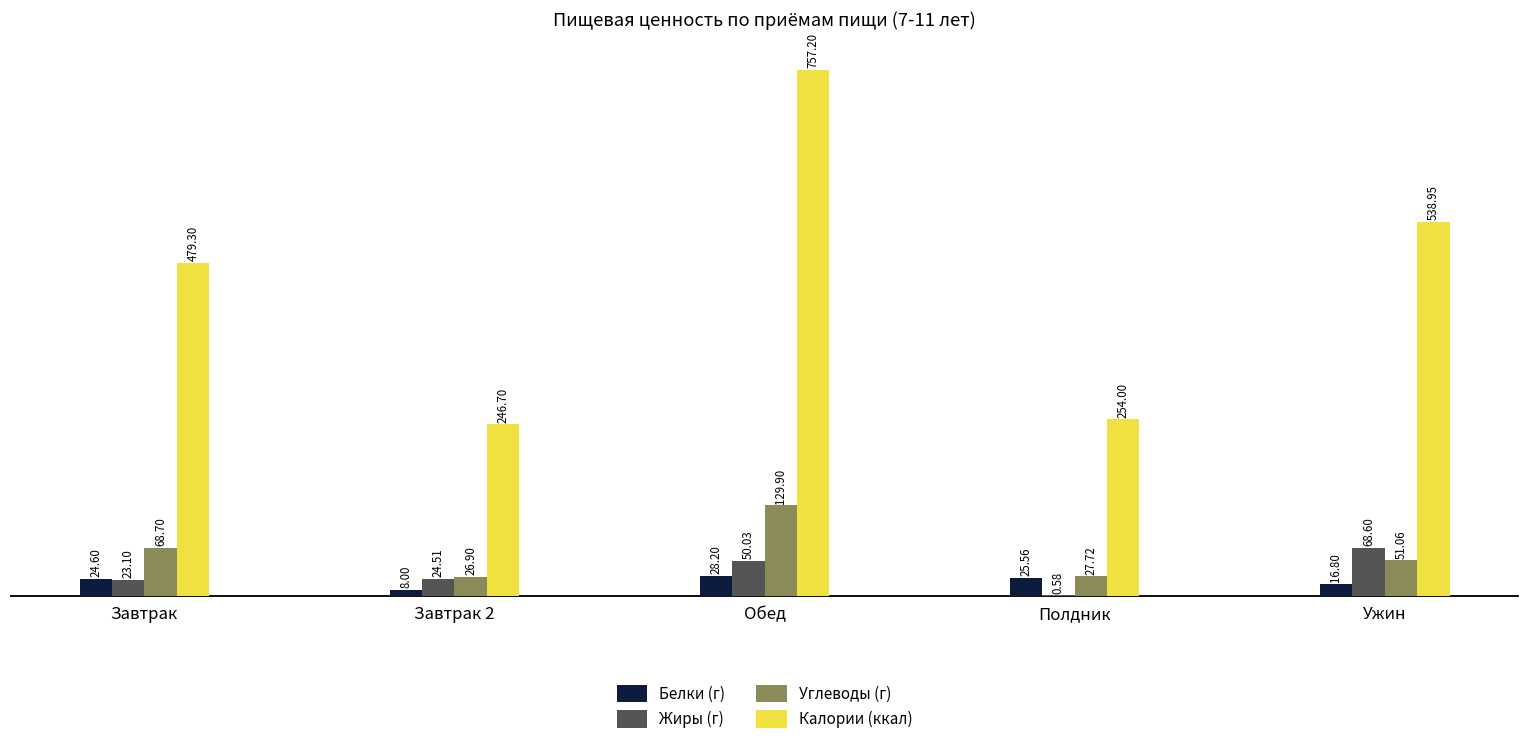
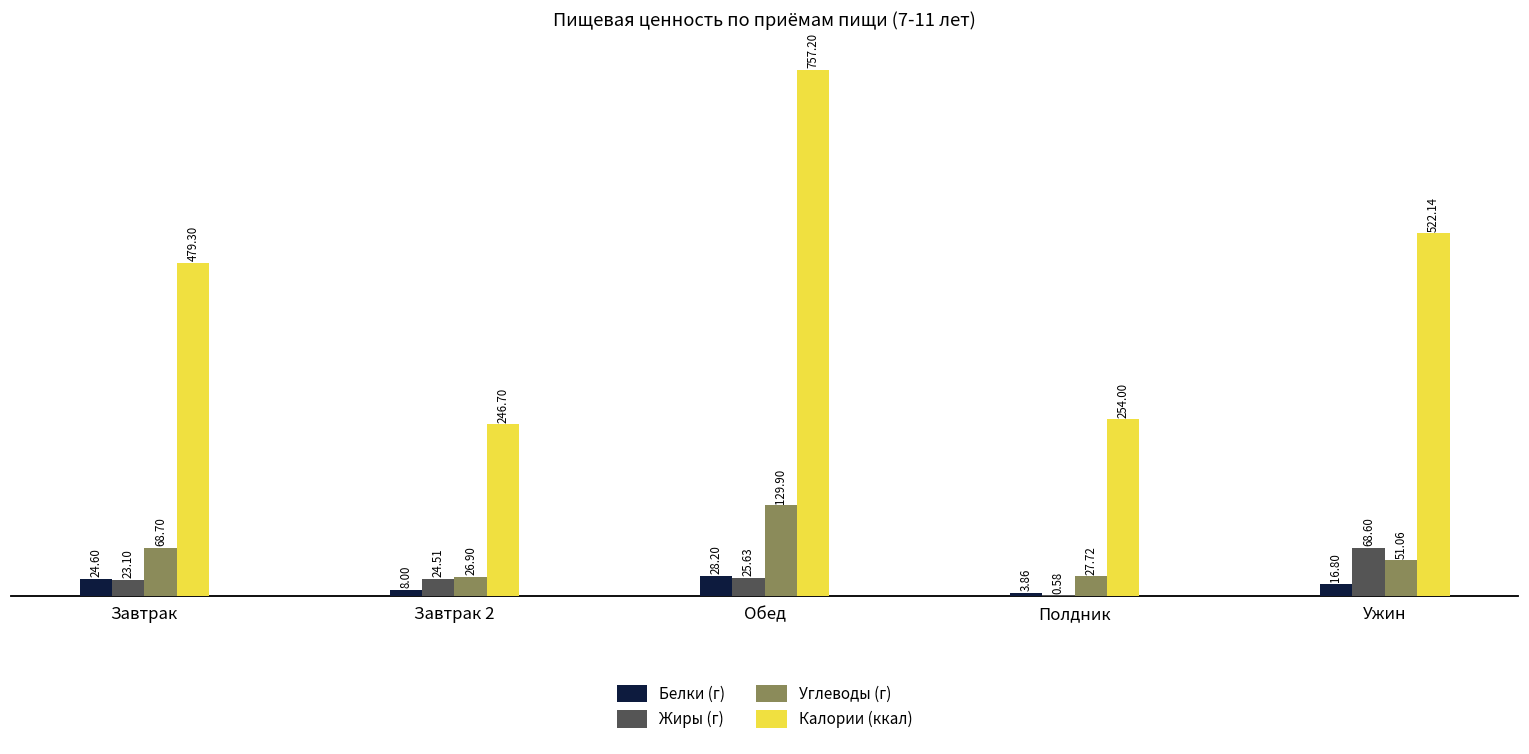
Жиры (г), Обед: 50.03 -> 25.63
Белки (г), Полдник: 25.56 -> 3.86
Калории (ккал), Ужин: 538.95 -> 522.14
